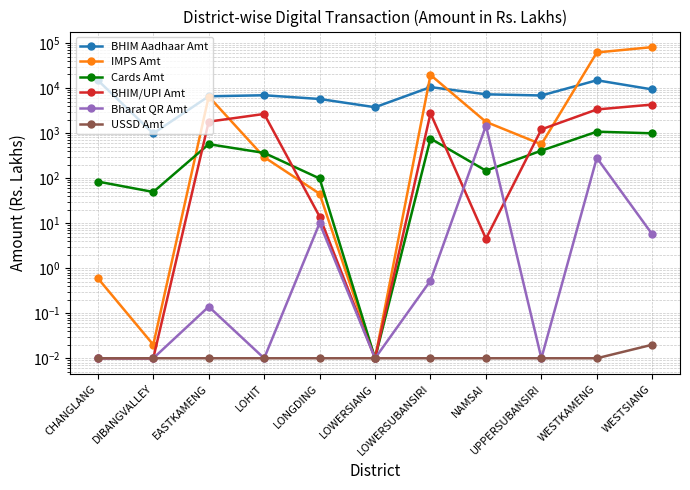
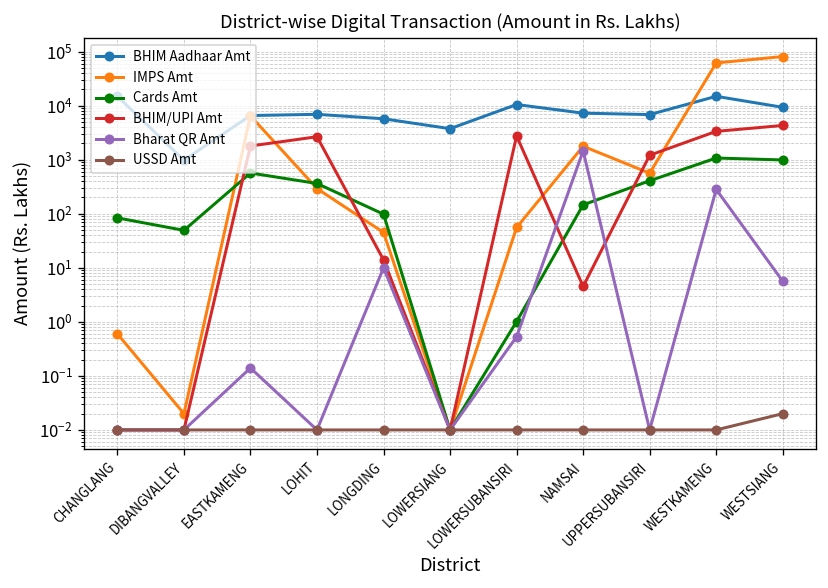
IMPS Amt, LOWERSUBANSIRI: 19000 -> 60
Cards Amt, LOWERSUBANSIRI: 800 -> 1.0
